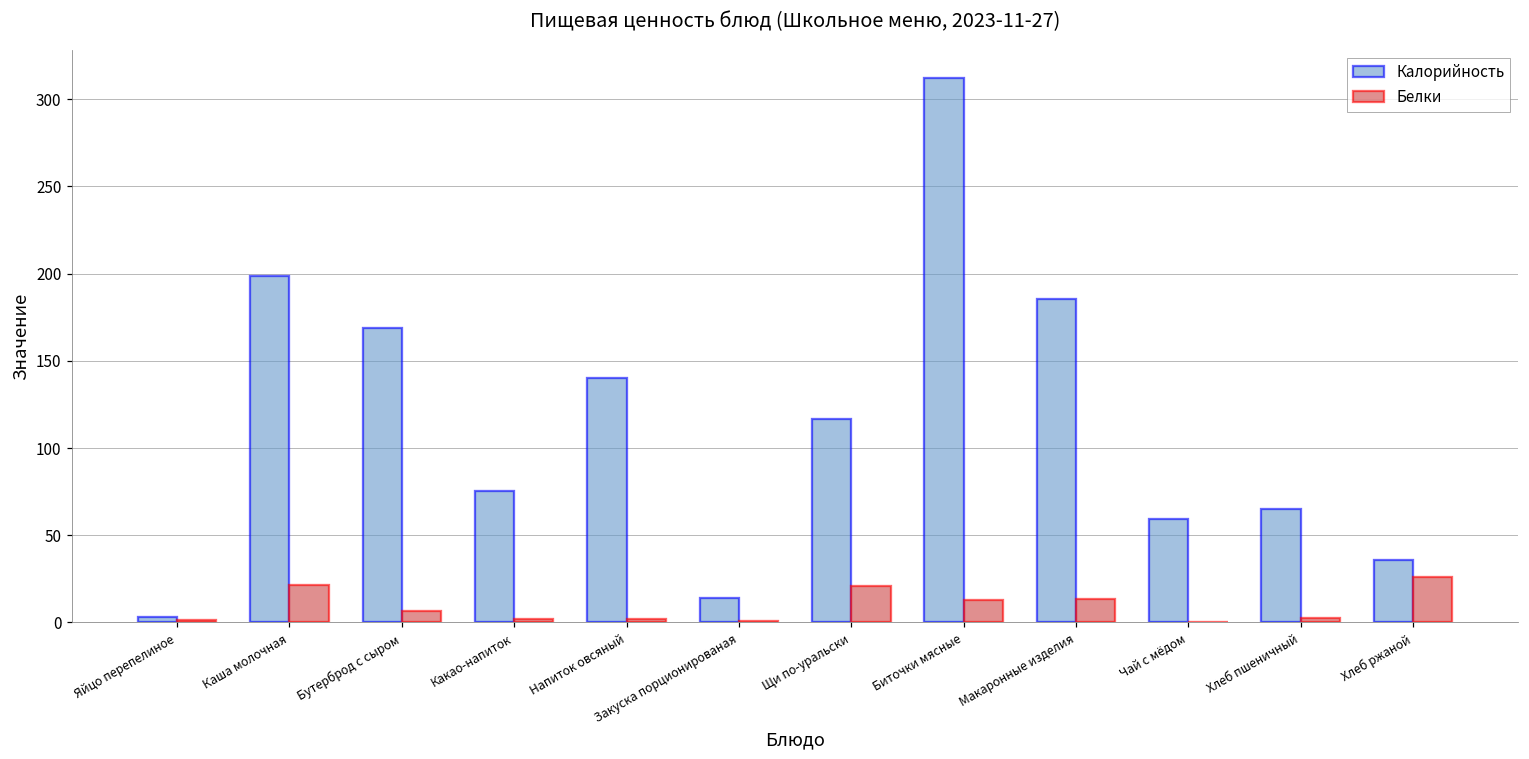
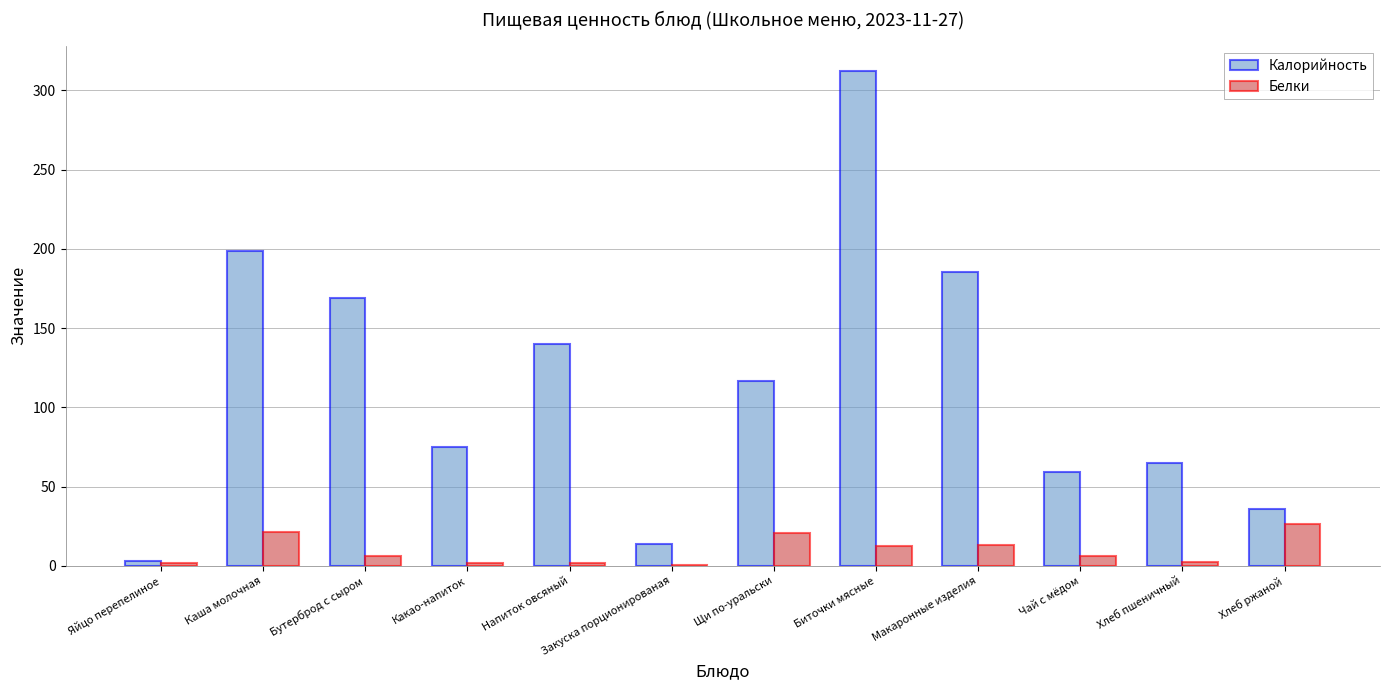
Белки, Чай с мёдом: 0 -> 6
